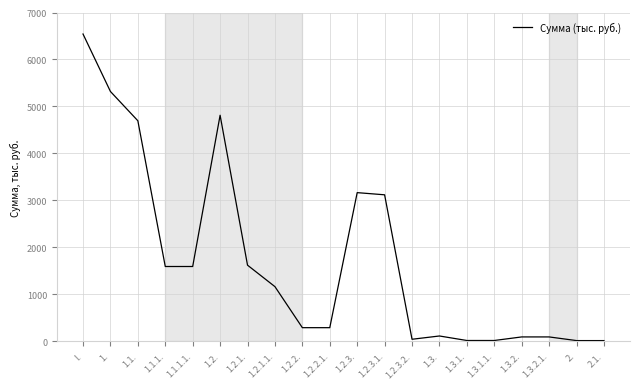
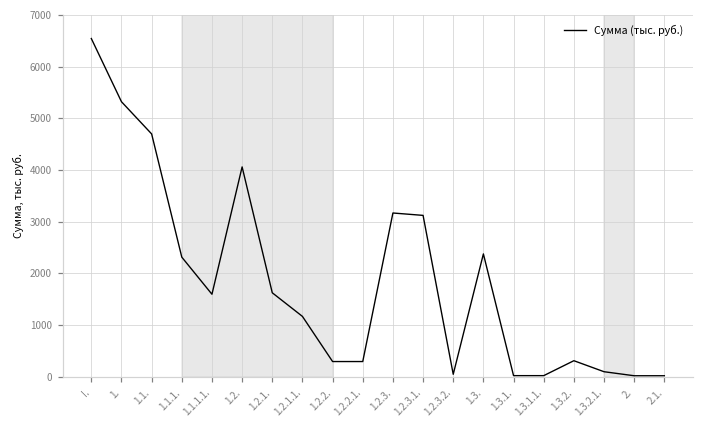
1.1.1.: 1600 -> 2300
1.2.: 4800 -> 4100
1.3.: 100 -> 2400
1.3.2.: 100 -> 300
